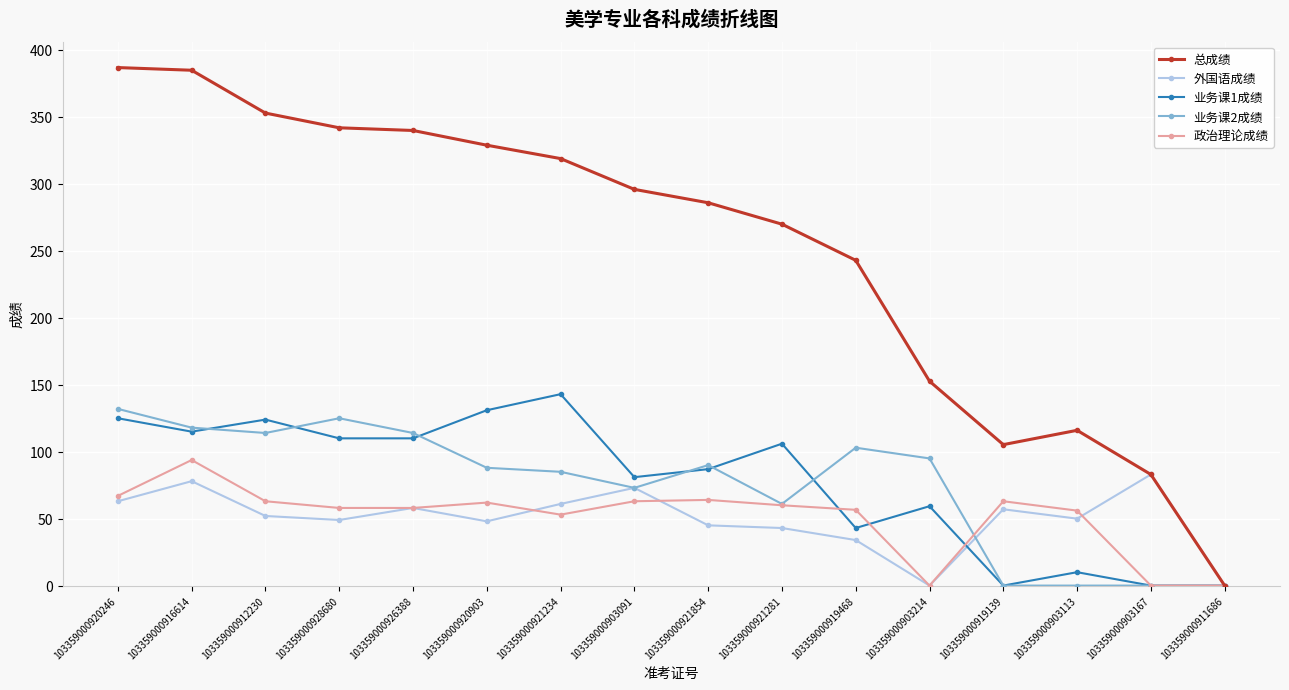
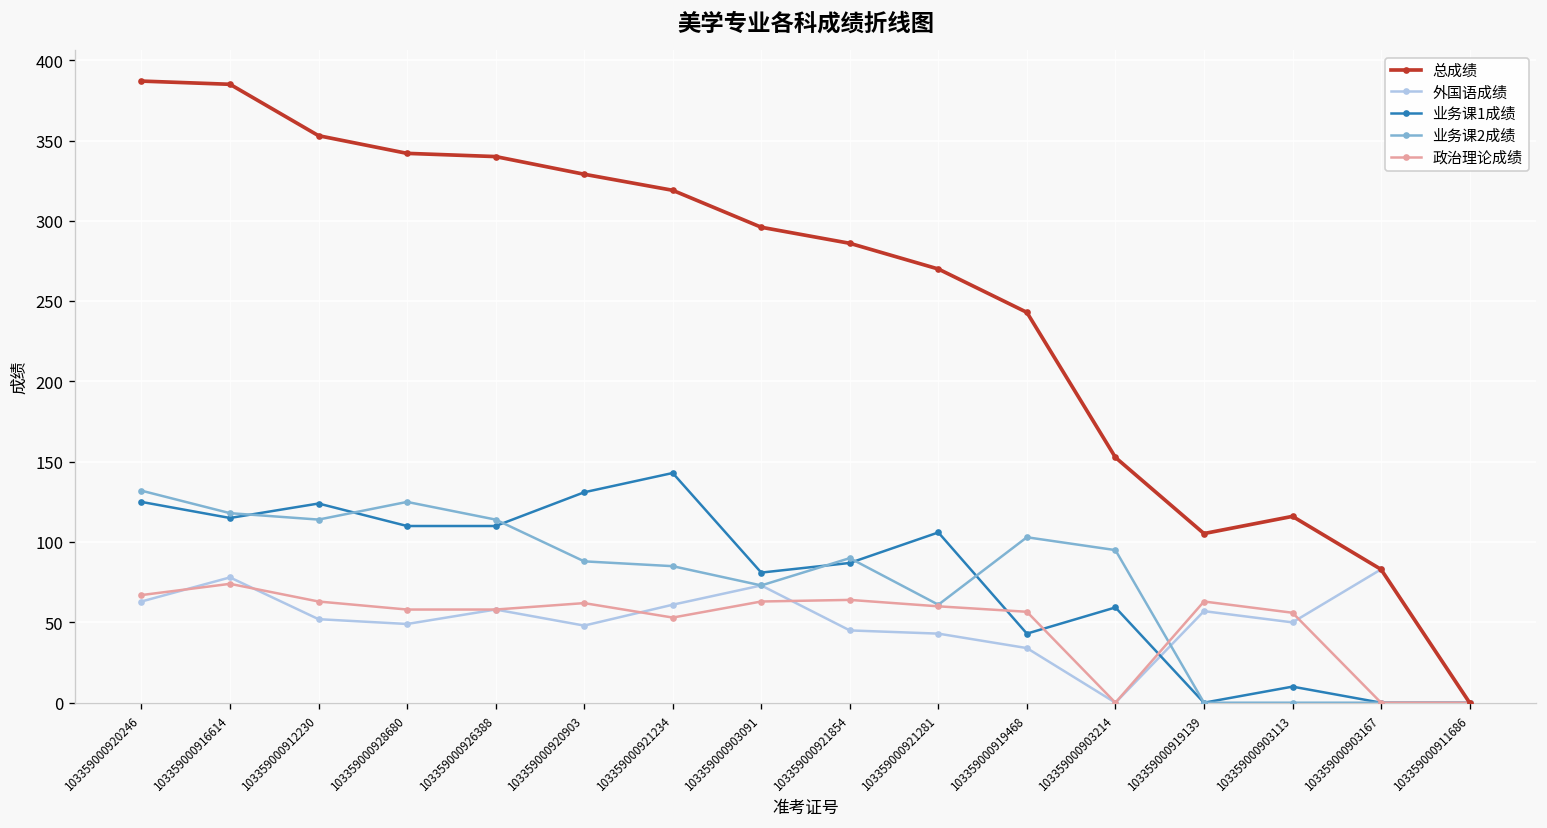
政治理论成绩, 103359000916614: 94 -> 74
